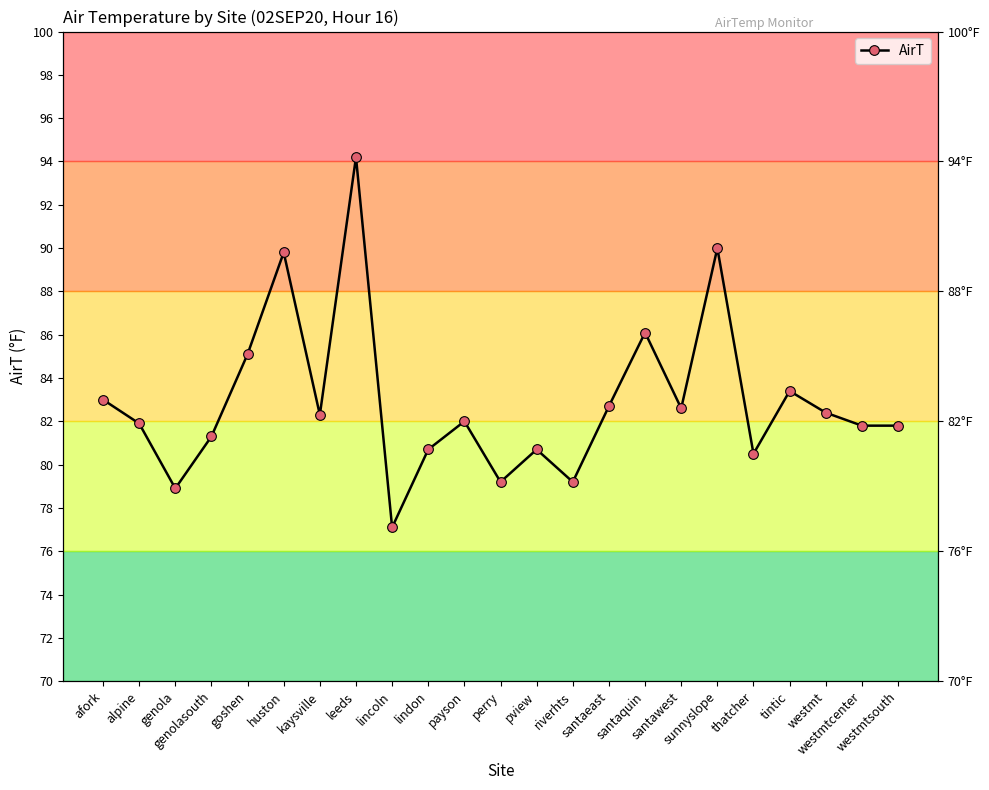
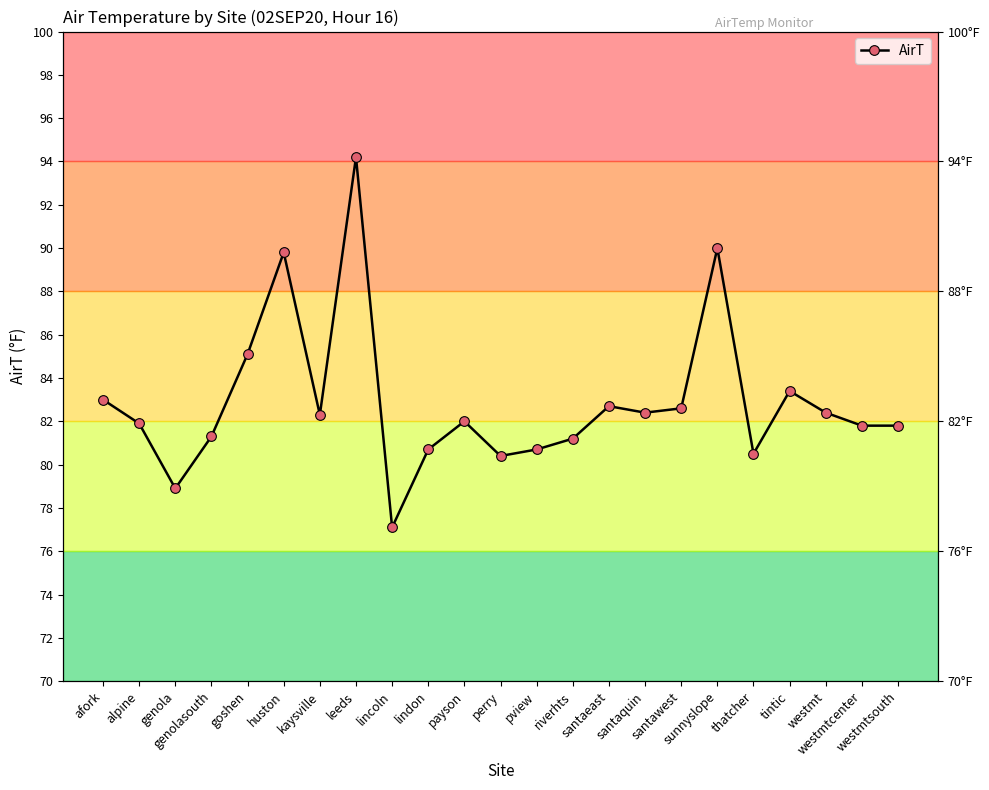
perry: 79.2 -> 80.4
riverhts: 79.2 -> 81.2
santaquin: 86.1 -> 82.4
